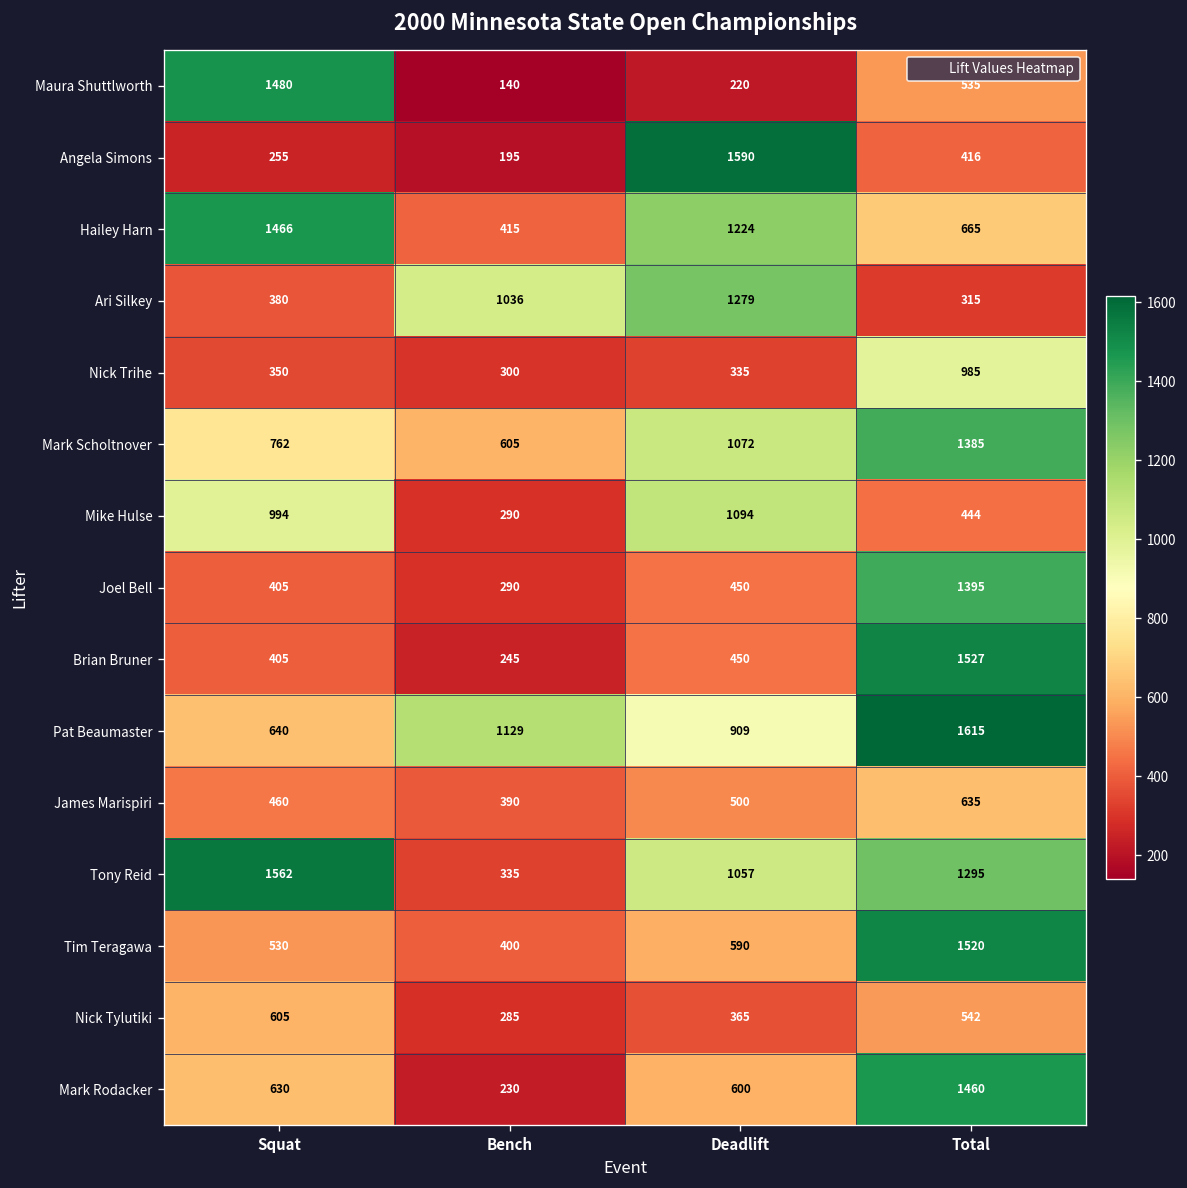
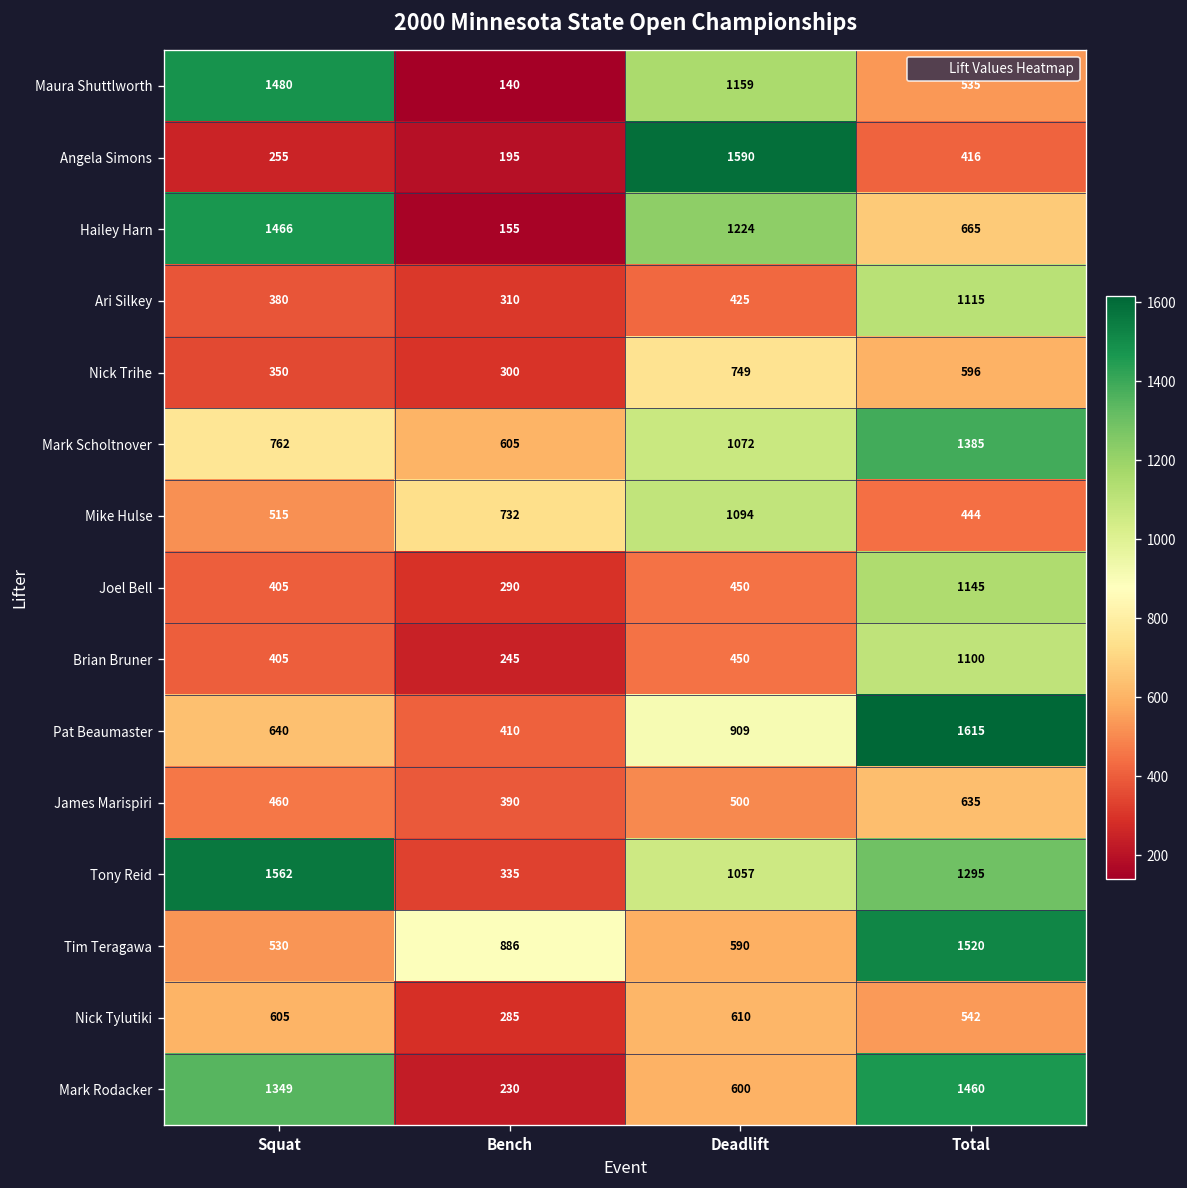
Maura Shuttlworth, Deadlift: 220 -> 1159
Hailey Harn, Bench: 415 -> 155
Ari Silkey, Bench: 1036 -> 310
Ari Silkey, Deadlift: 1279 -> 425
Ari Silkey, Total: 315 -> 1115
Nick Trihe, Deadlift: 335 -> 749
Nick Trihe, Total: 985 -> 596
Mike Hulse, Squat: 994 -> 515
Mike Hulse, Bench: 290 -> 732
Joel Bell, Total: 1395 -> 1145
Brian Bruner, Total: 1527 -> 1100
Pat Beaumaster, Bench: 1129 -> 410
Tim Teragawa, Bench: 400 -> 886
Nick Tylutiki, Deadlift: 365 -> 610
Mark Rodacker, Squat: 630 -> 1349
